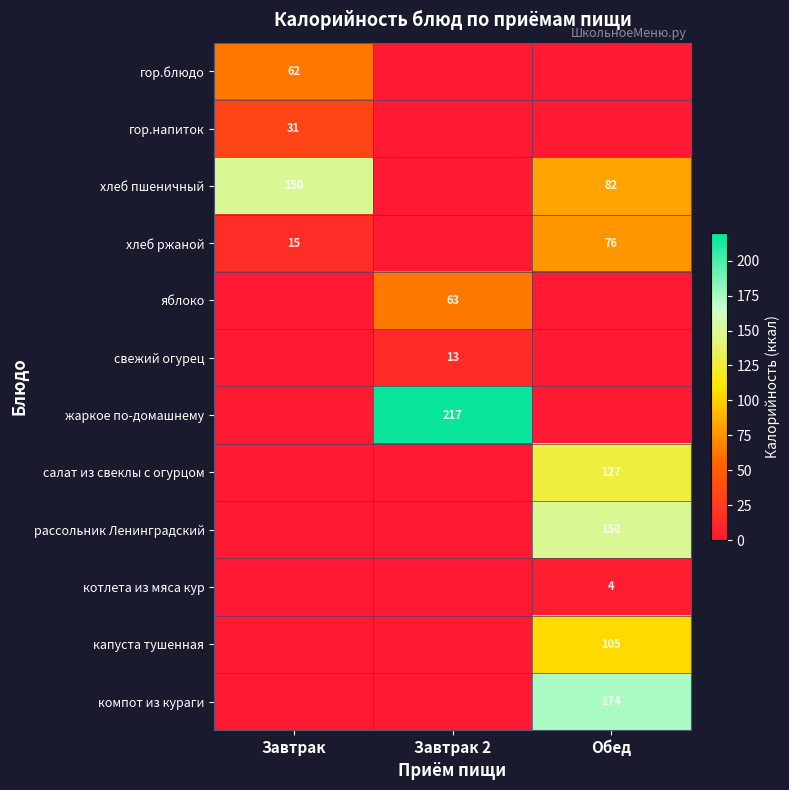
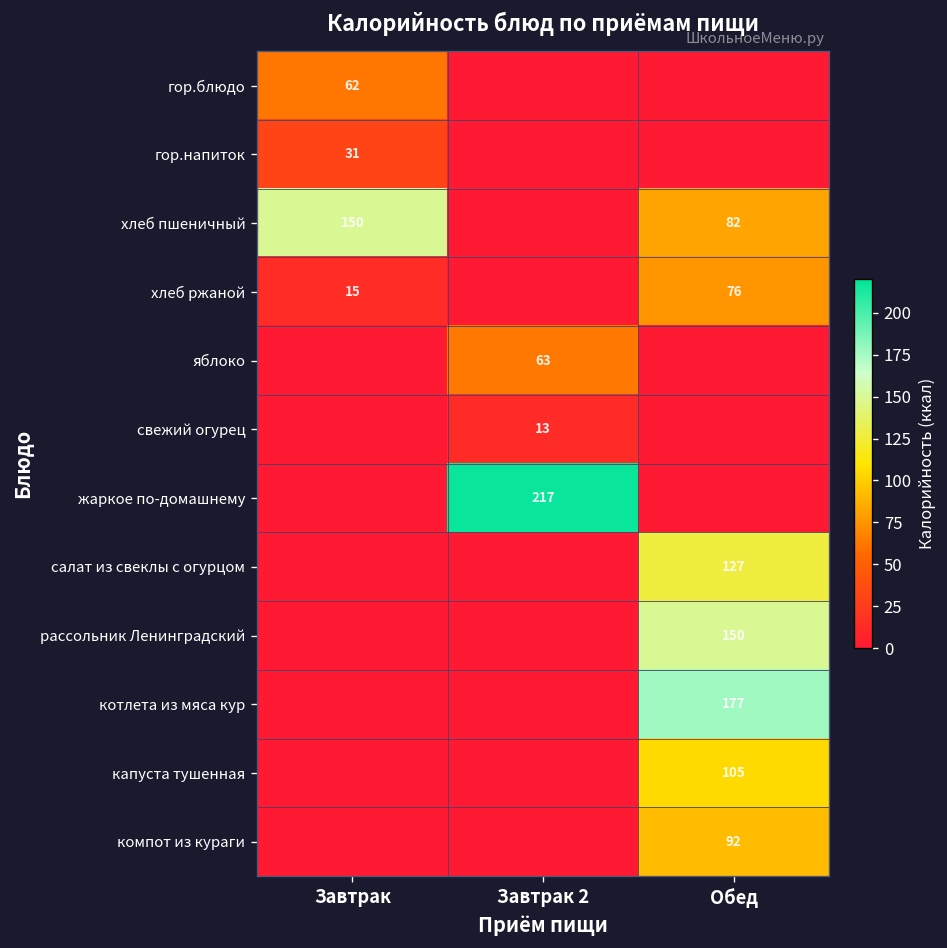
котлета из мяса кур, Обед: 4 -> 177
компот из кураги, Обед: 174 -> 92
